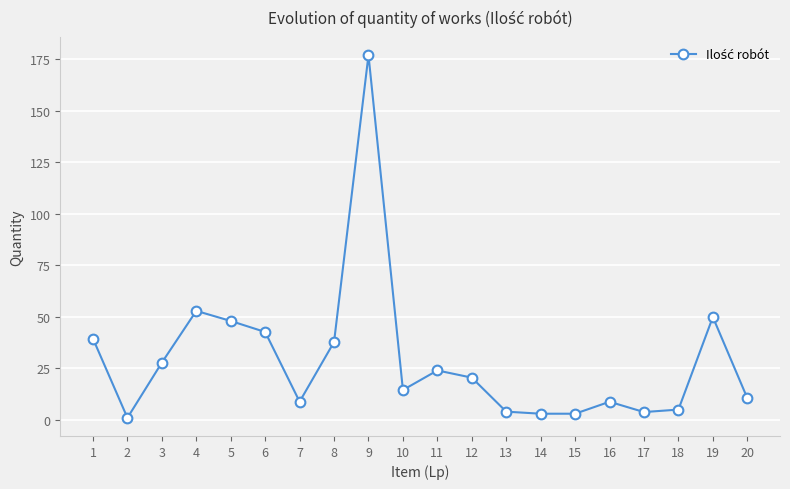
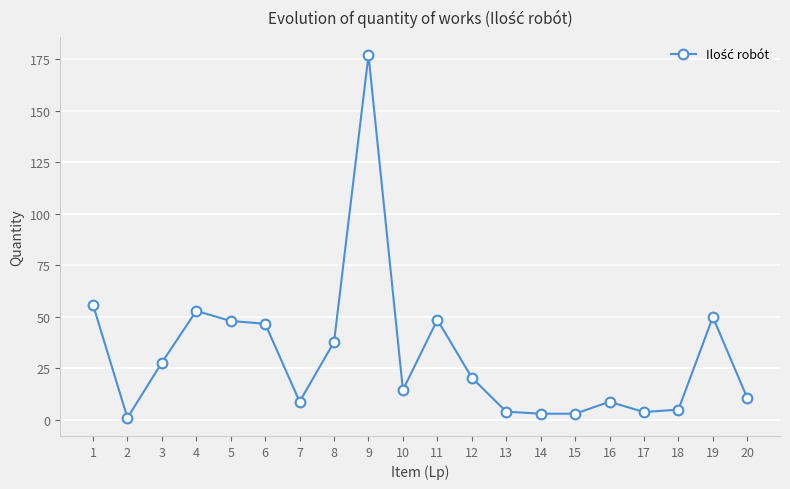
1: 39 -> 56
6: 43 -> 47
11: 24 -> 49
